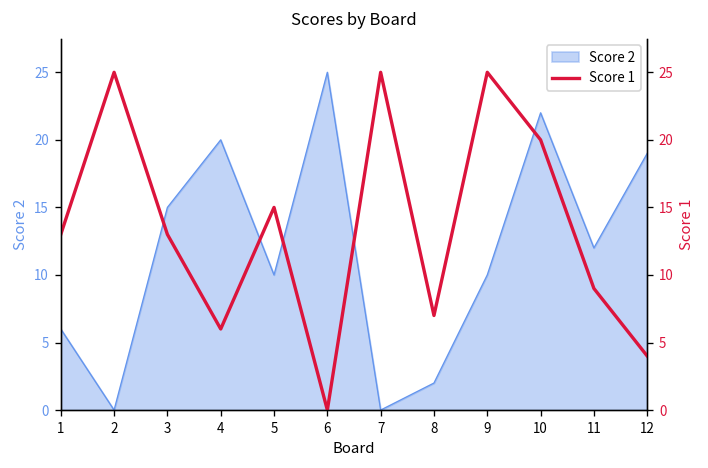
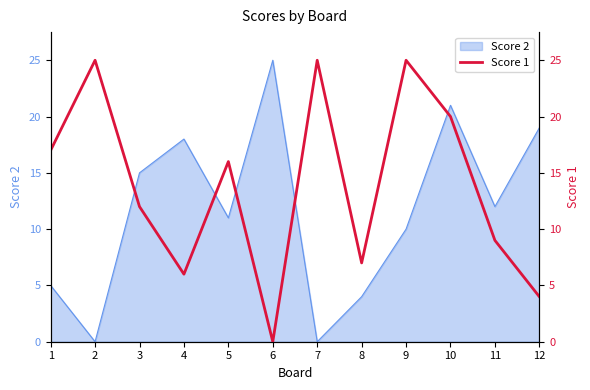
Score 2, 1: 6 -> 5
Score 2, 4: 20 -> 18
Score 2, 5: 10 -> 11
Score 2, 8: 2 -> 4
Score 2, 10: 22 -> 21
Score 1, 1: 13 -> 17
Score 1, 3: 13 -> 12
Score 1, 5: 15 -> 16
